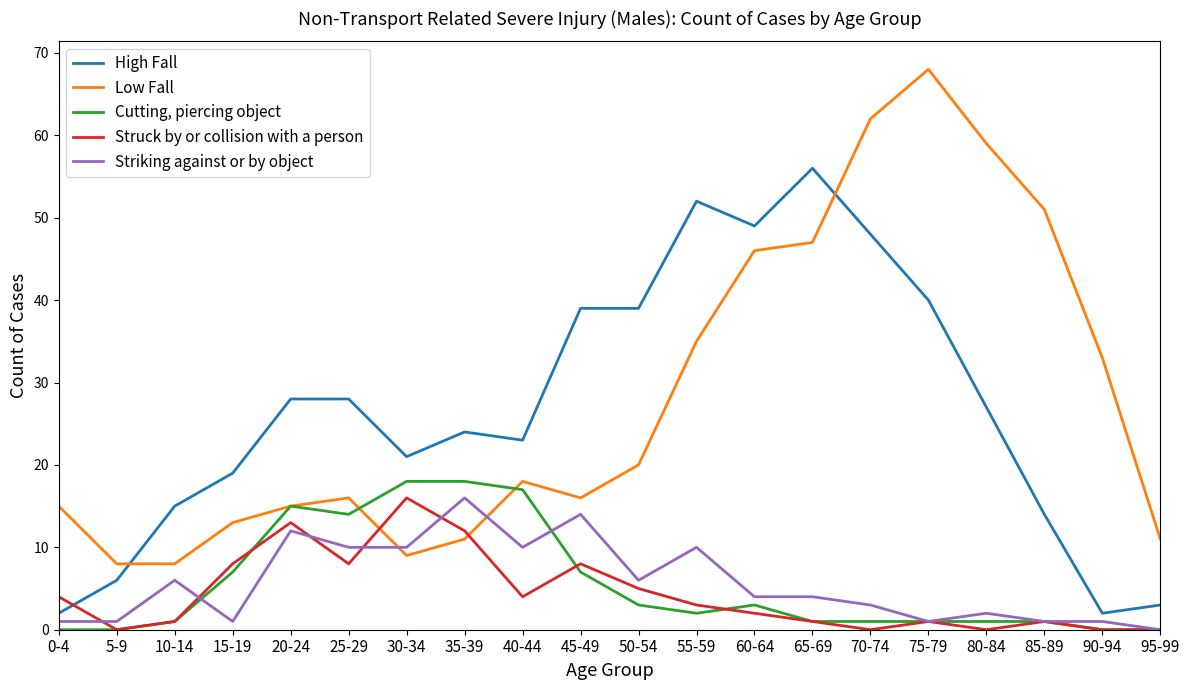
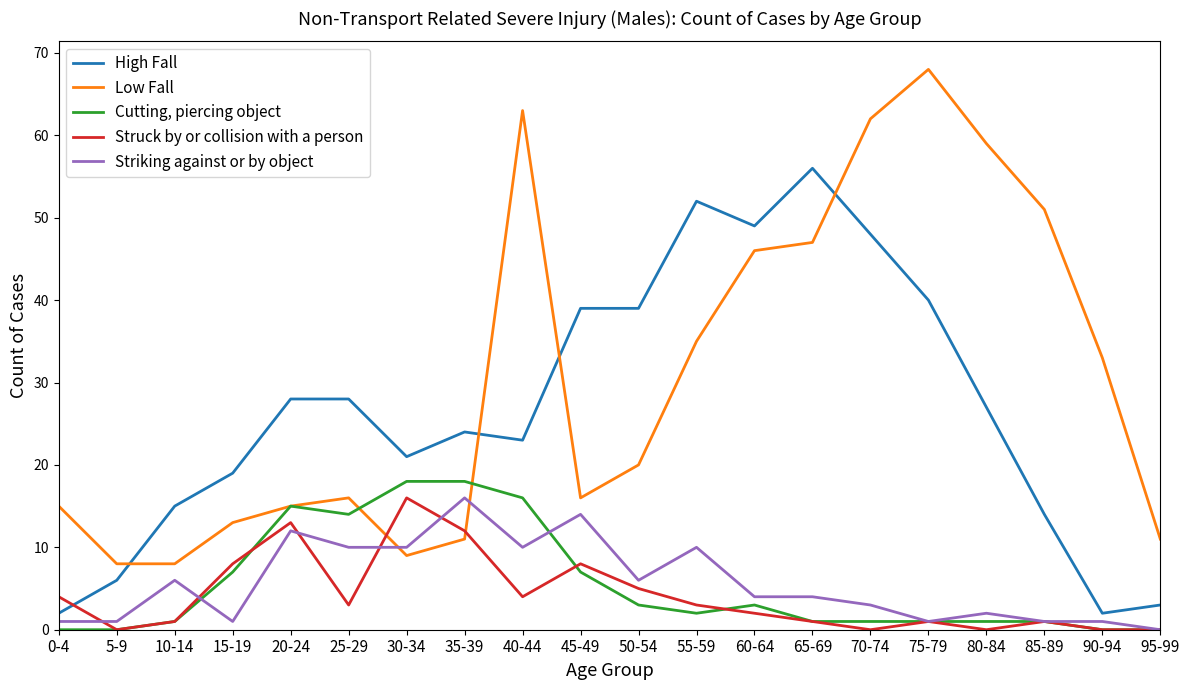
Struck by or collision with a person, 25-29: 8 -> 3
Low Fall, 40-44: 18 -> 63
Cutting, piercing object, 40-44: 17 -> 16
